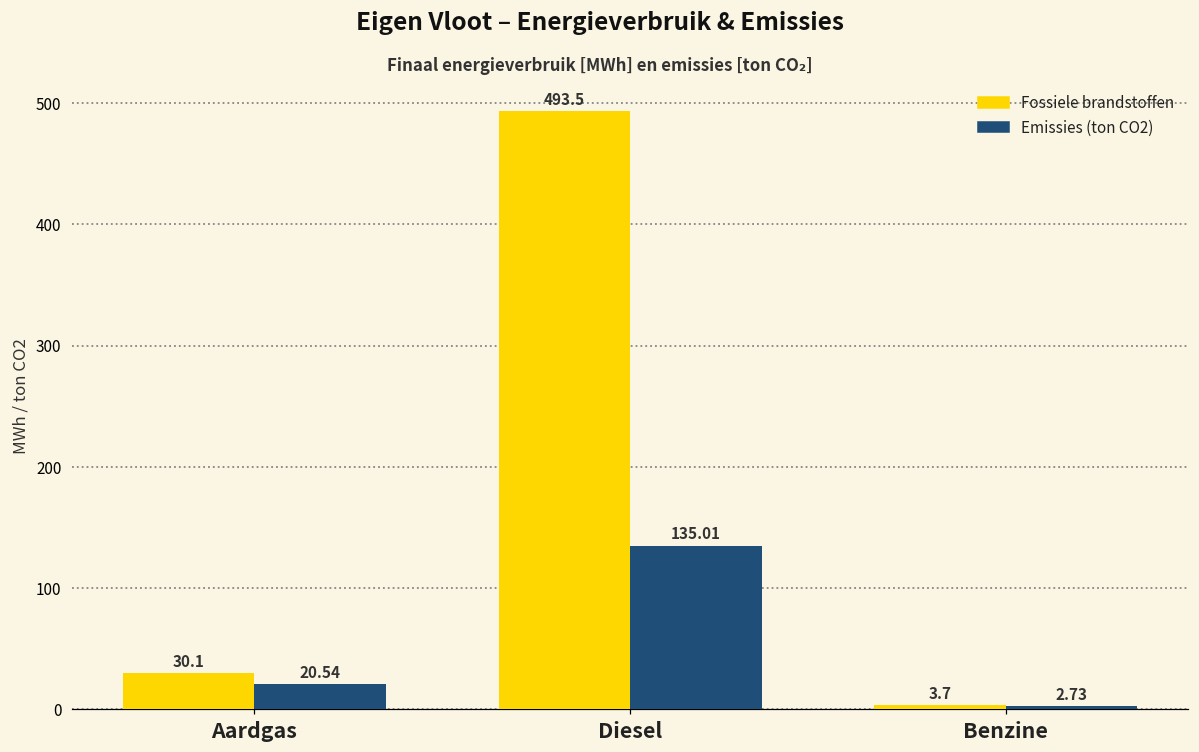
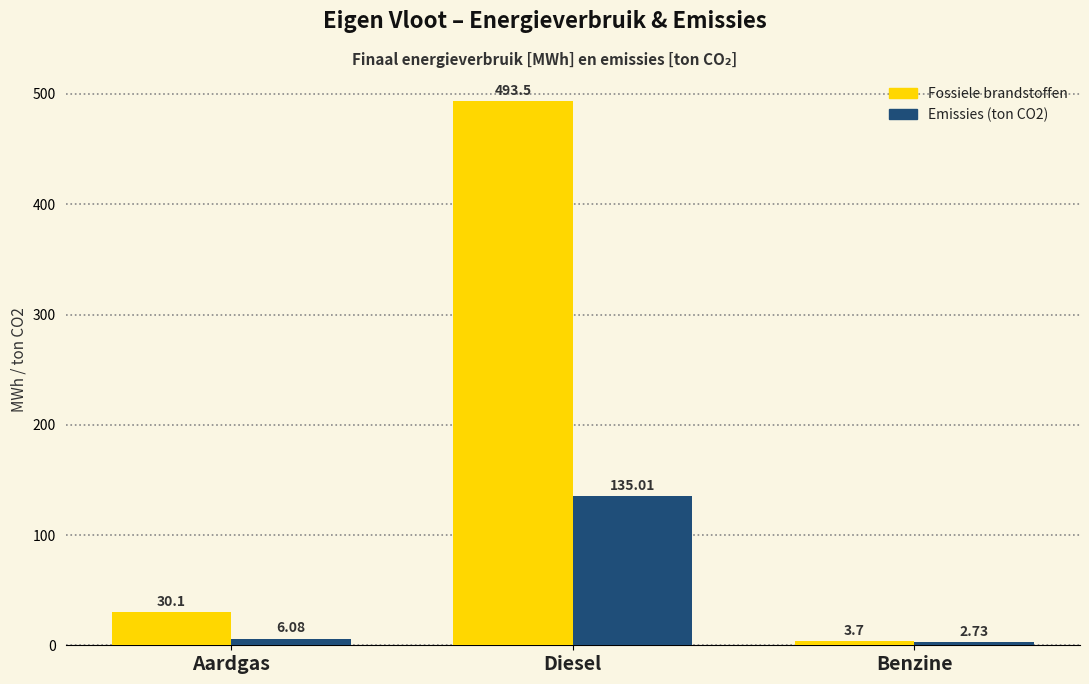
Emissies (ton CO2), Aardgas: 20.54 -> 6.08
